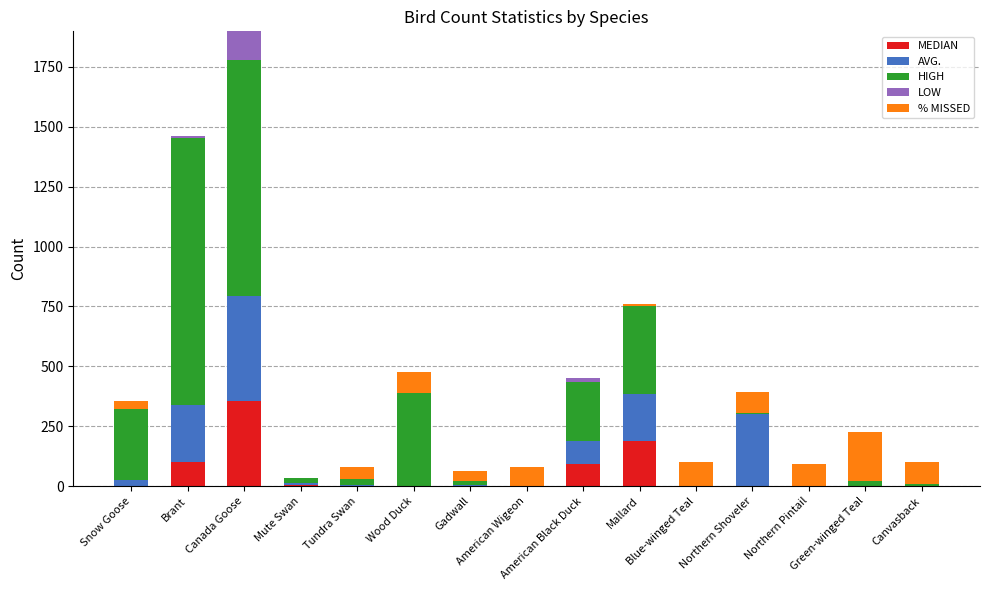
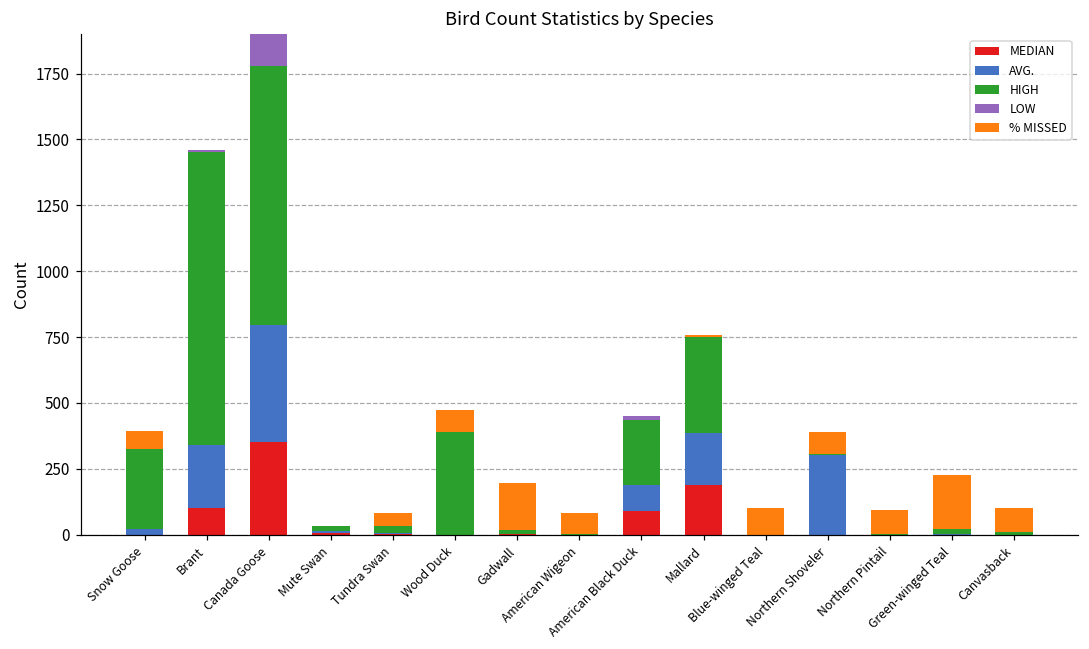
% MISSED, Snow Goose: 30 -> 70
% MISSED, Gadwall: 40 -> 180
